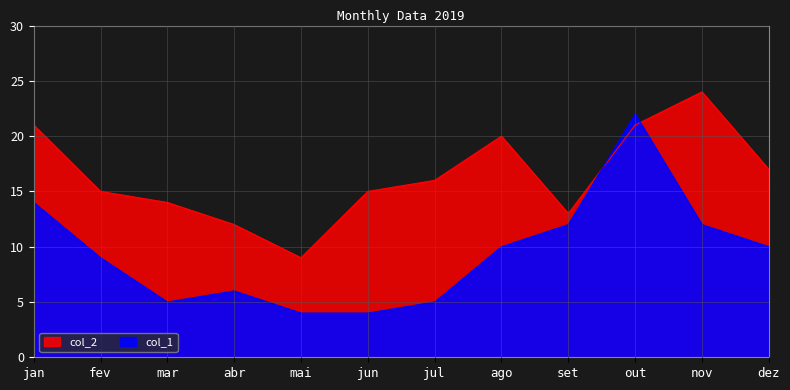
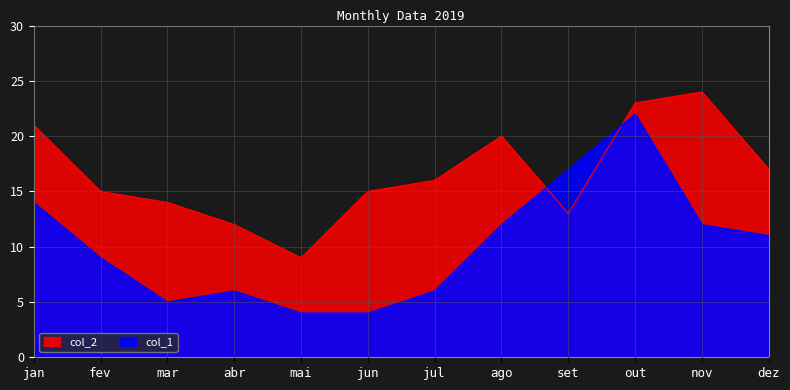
col_1, jul: 5 -> 6
col_1, ago: 10 -> 12
col_1, set: 12 -> 17
col_2, out: 21 -> 23
col_1, dez: 10 -> 11
